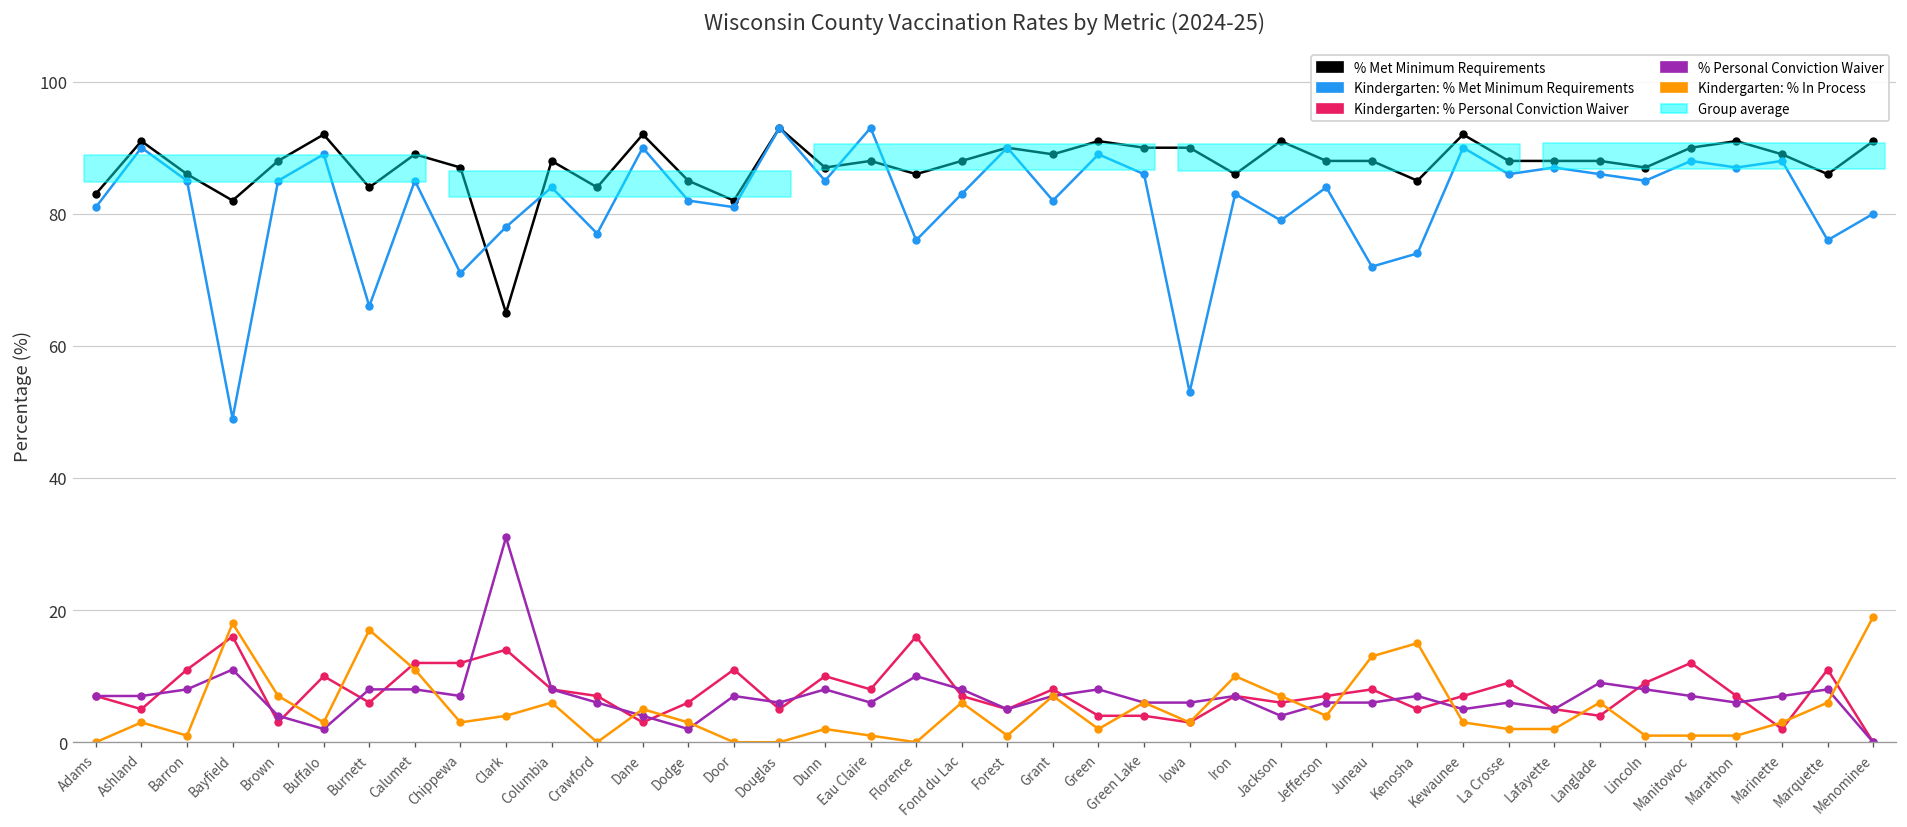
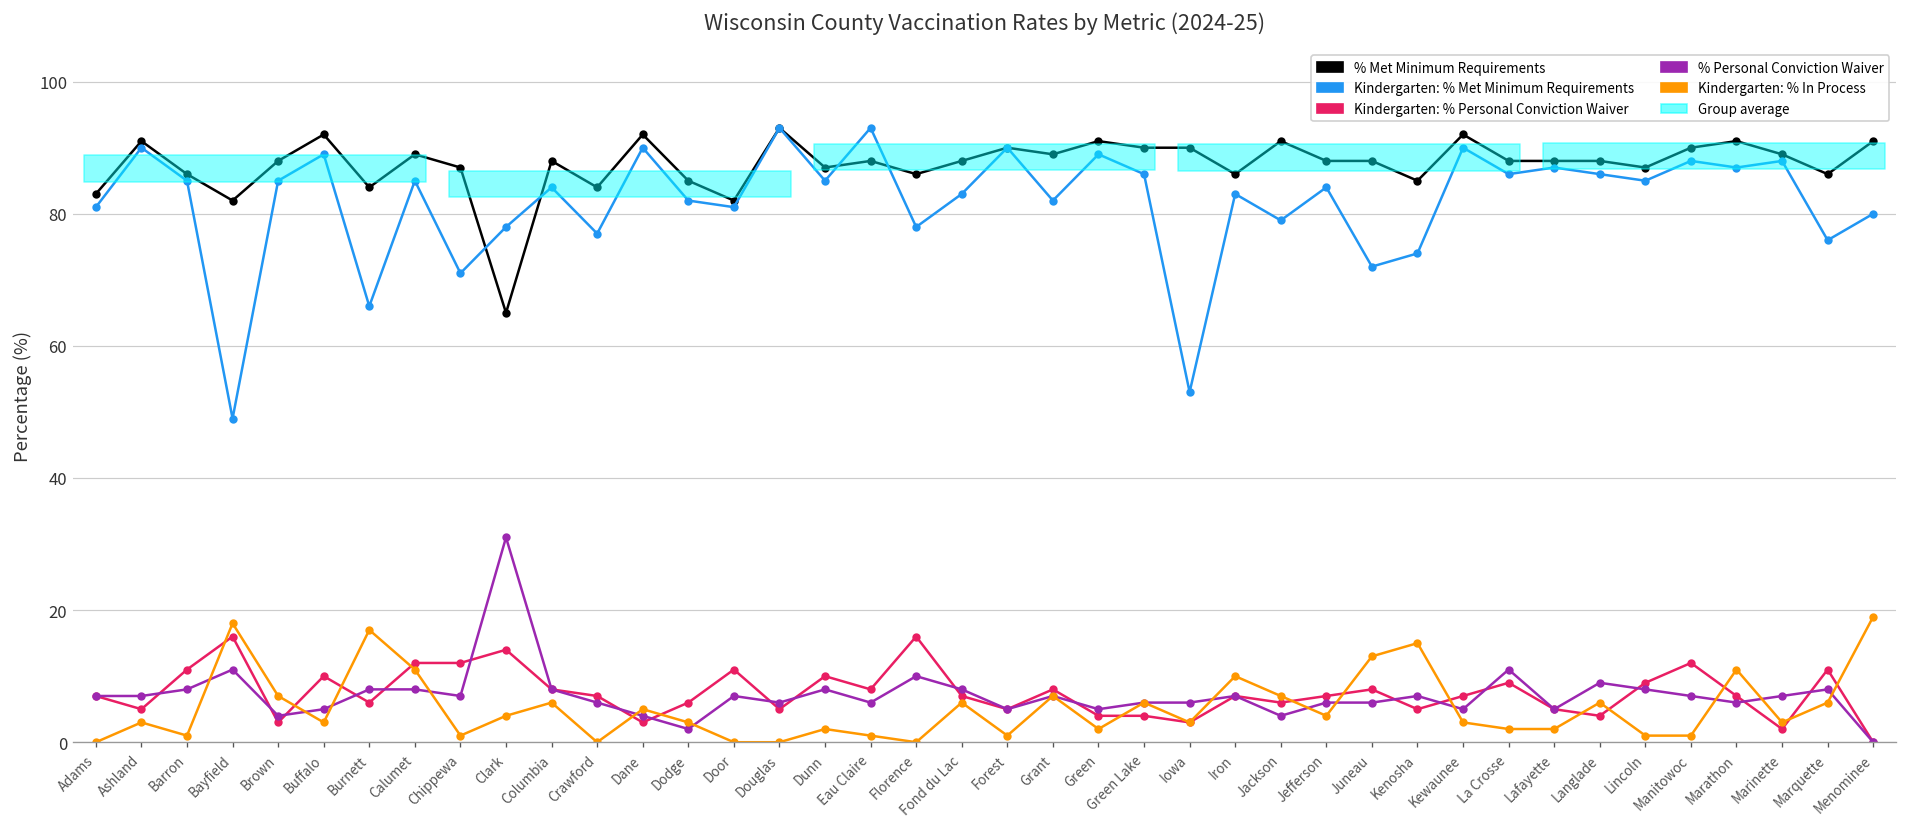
% Personal Conviction Waiver, Buffalo: 2 -> 5
Kindergarten: % In Process, Chippewa: 3 -> 1
Kindergarten: % Met Minimum Requirements, Florence: 76 -> 78
% Personal Conviction Waiver, Green: 8 -> 5
% Personal Conviction Waiver, La Crosse: 6 -> 11
Kindergarten: % In Process, Marathon: 1 -> 11
